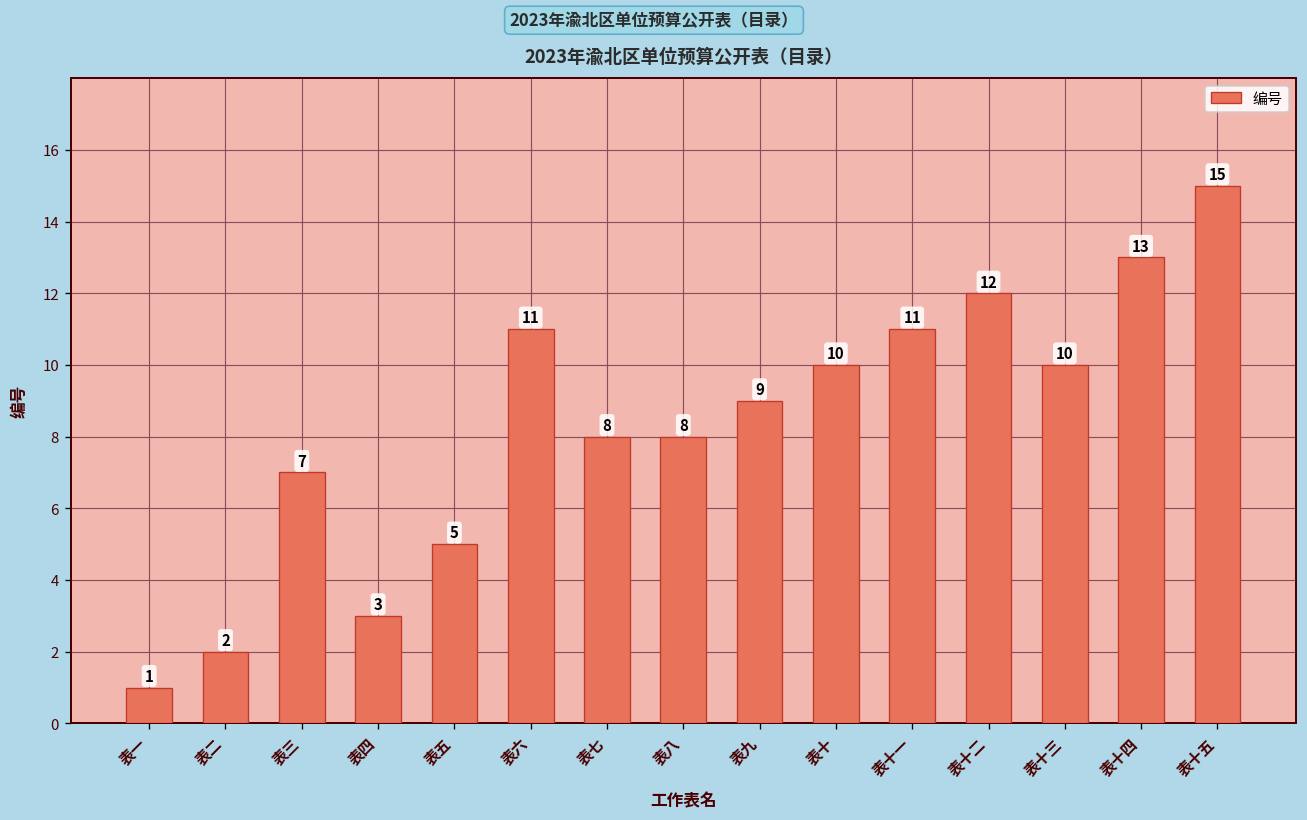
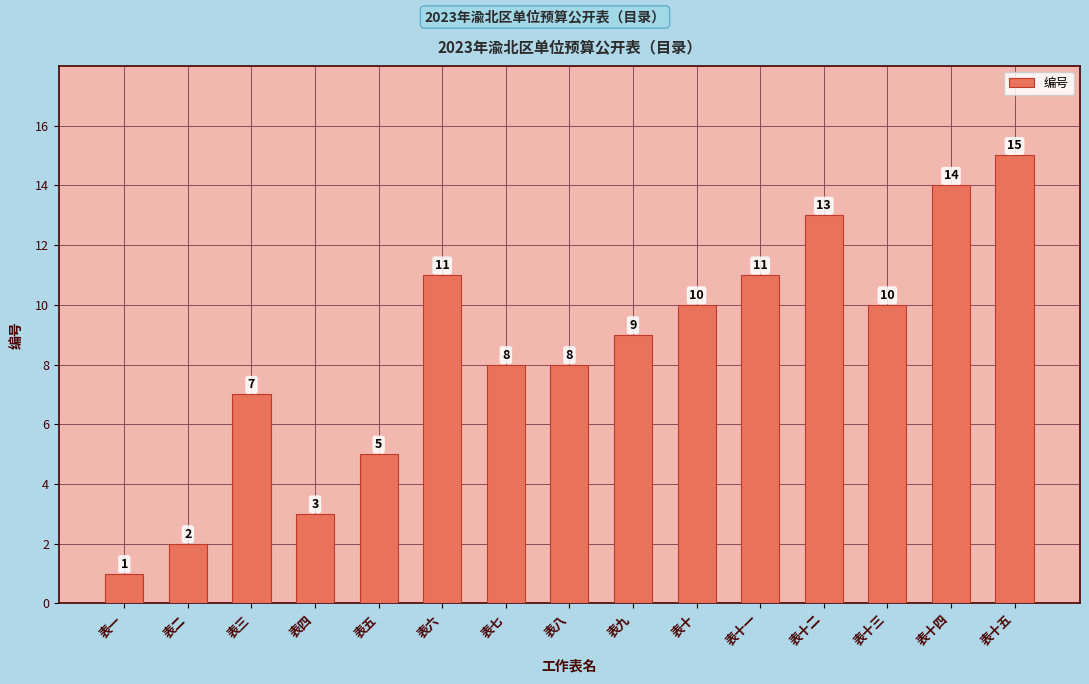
表十二: 12 -> 13
表十四: 13 -> 14
